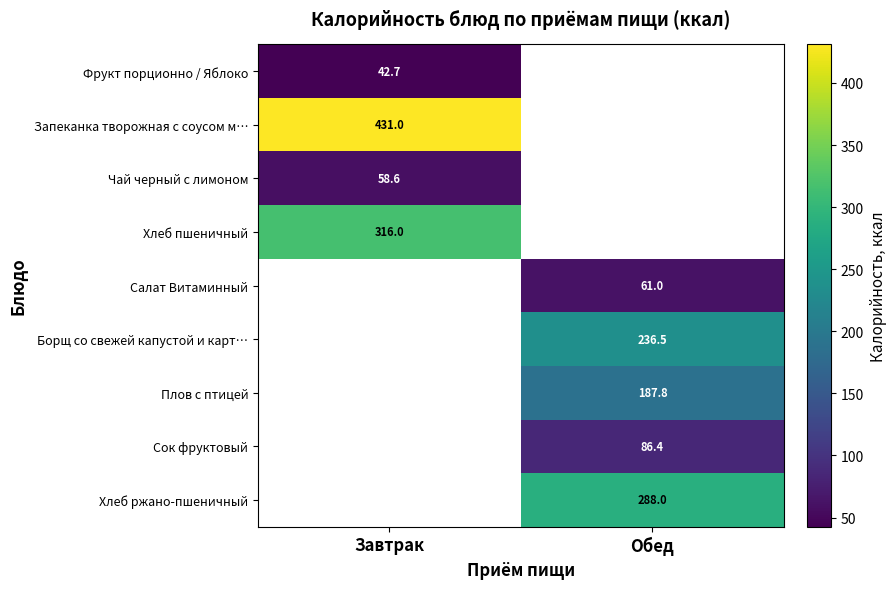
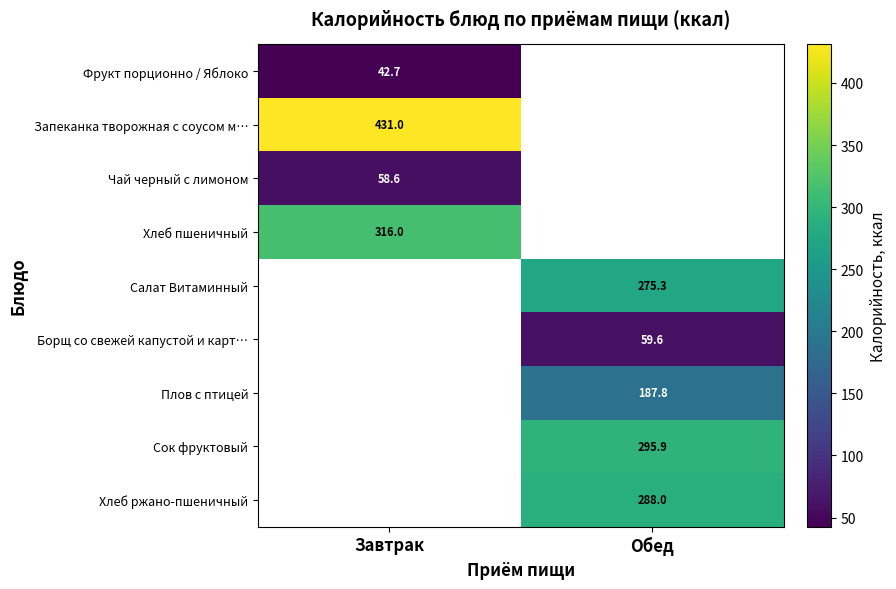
Салат Витаминный, Обед: 61.0 -> 275.3
Борщ со свежей капустой и карт…, Обед: 236.5 -> 59.6
Сок фруктовый, Обед: 86.4 -> 295.9
